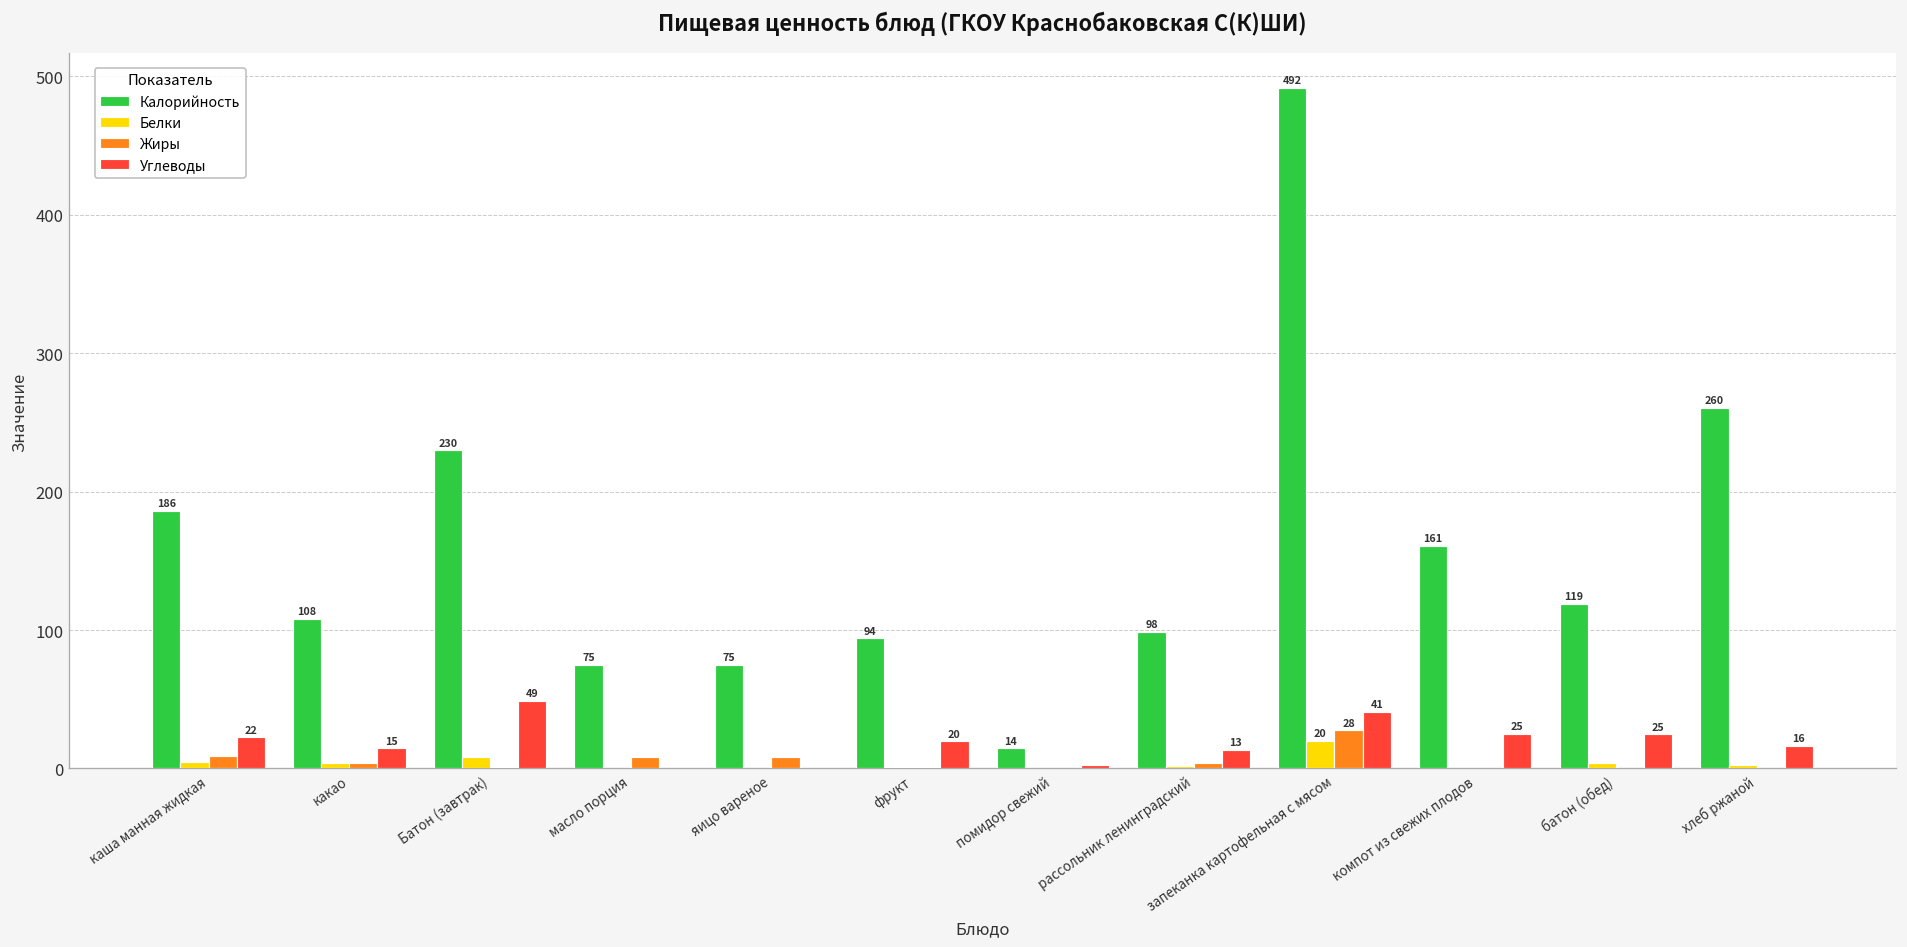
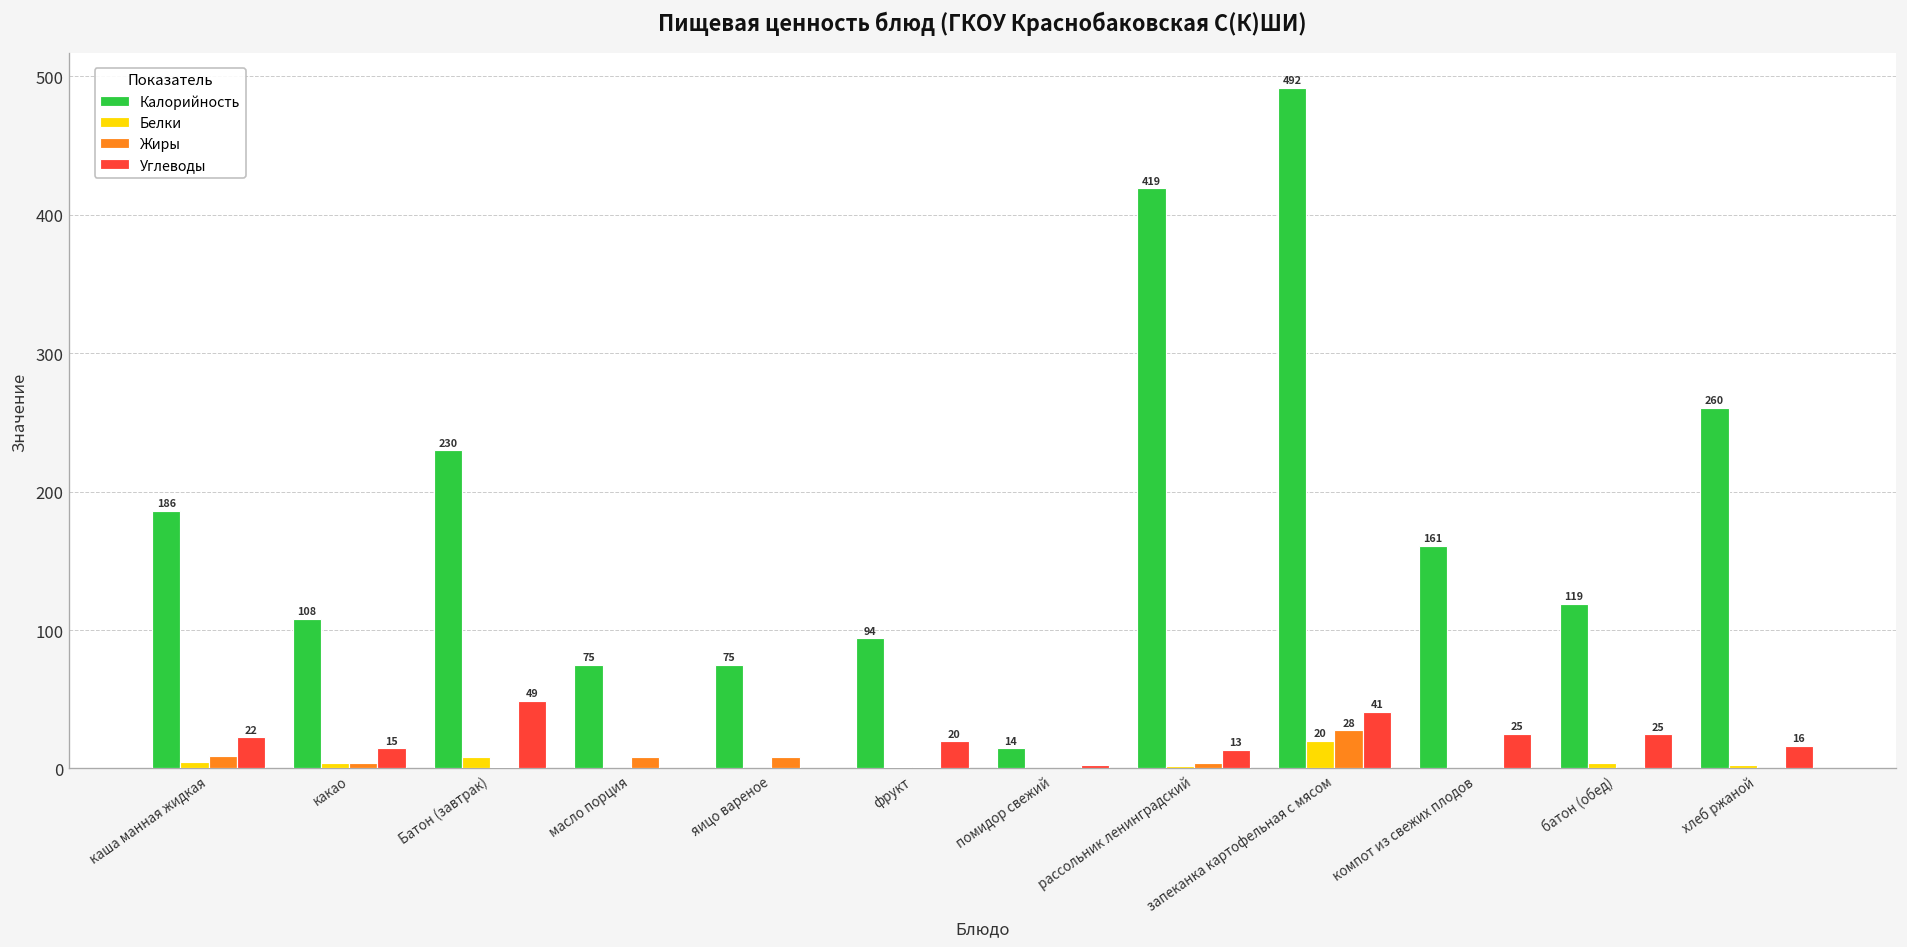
Калорийность, рассольник ленинградский: 98 -> 419
